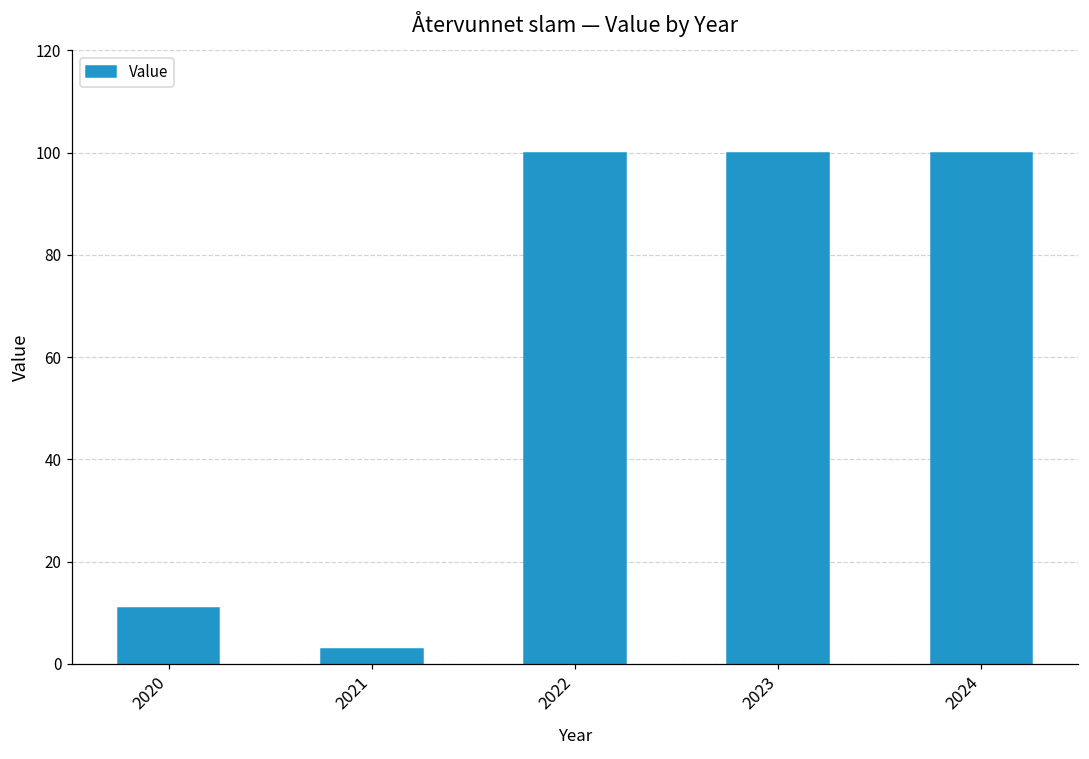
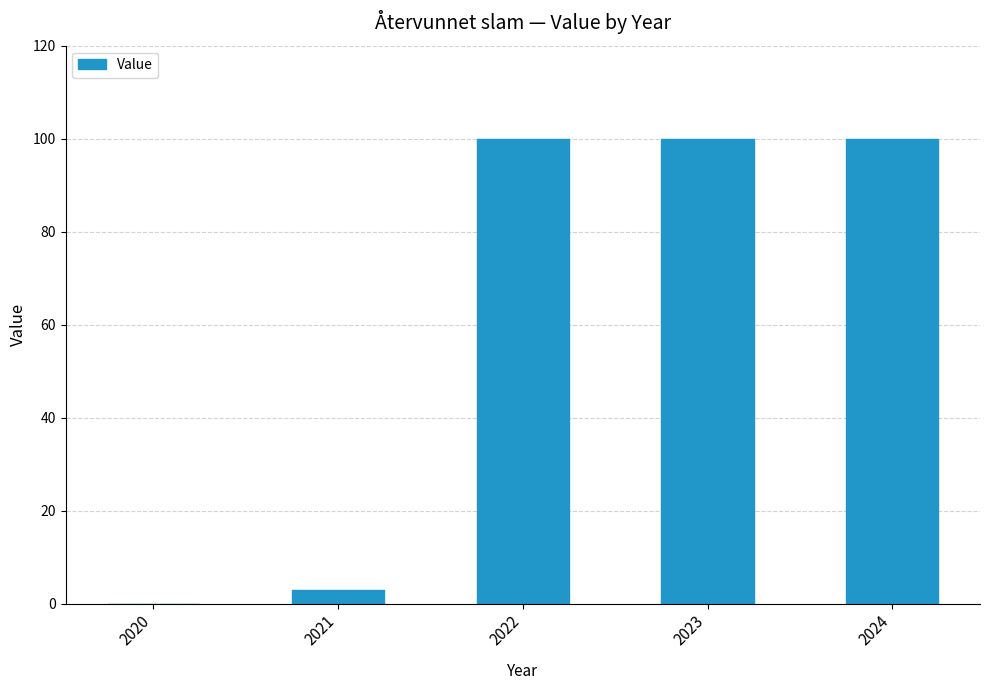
2020: 11 -> 0
